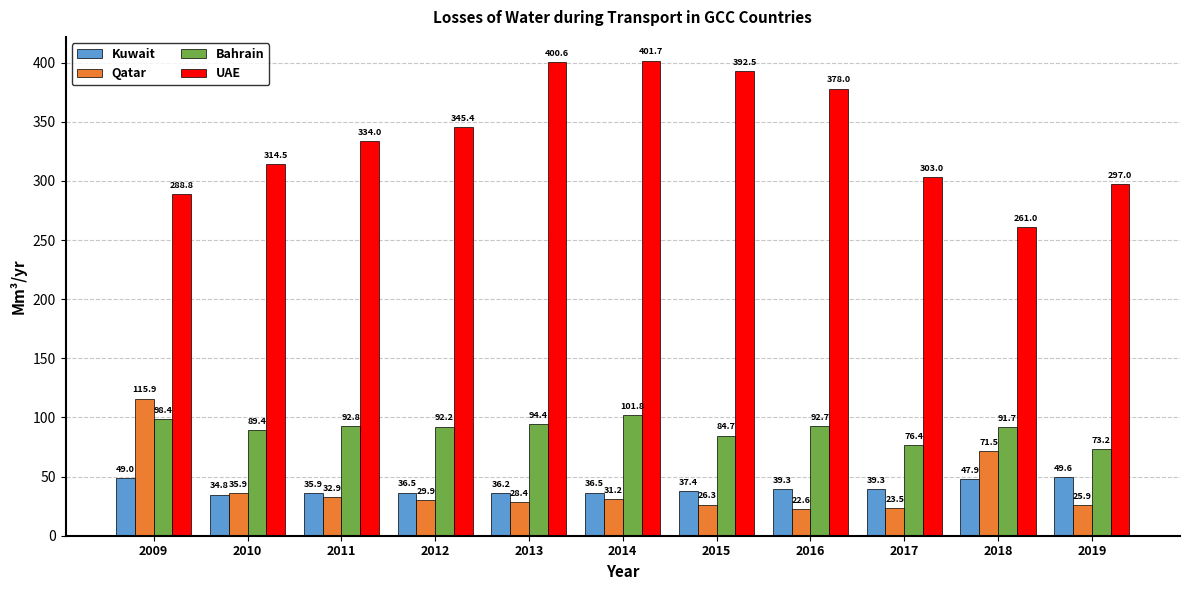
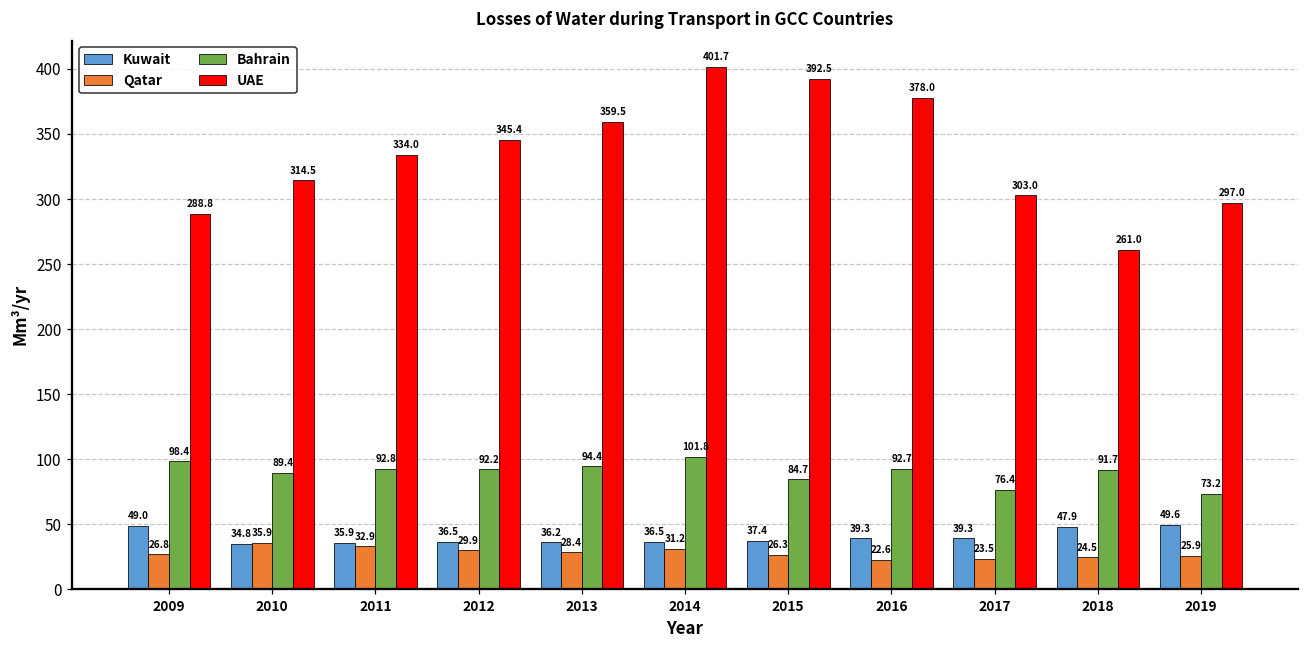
Qatar, 2009: 115.9 -> 26.8
UAE, 2013: 400.6 -> 359.5
Qatar, 2018: 71.5 -> 24.5
